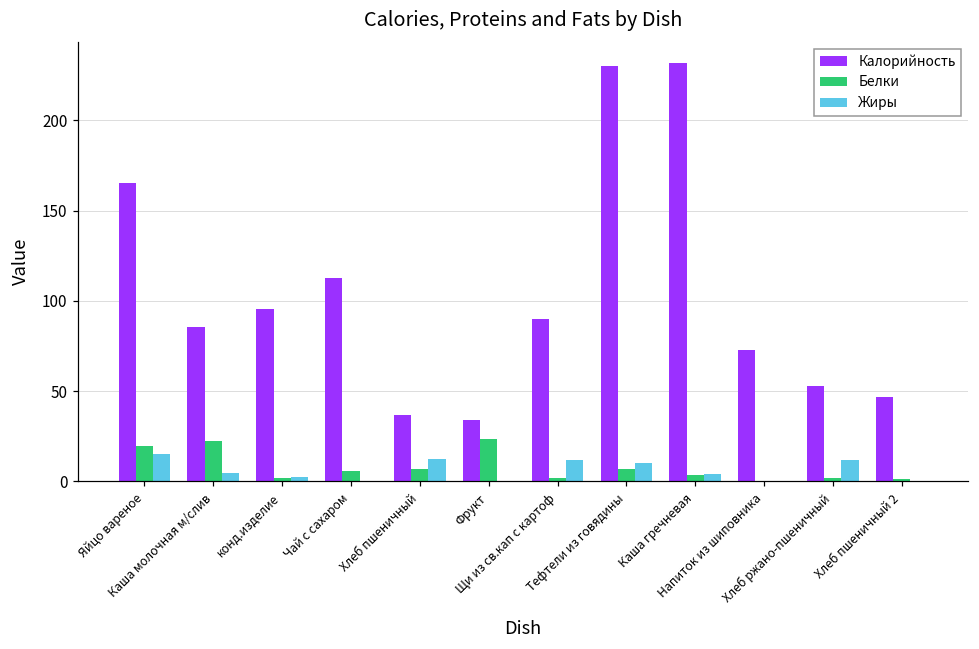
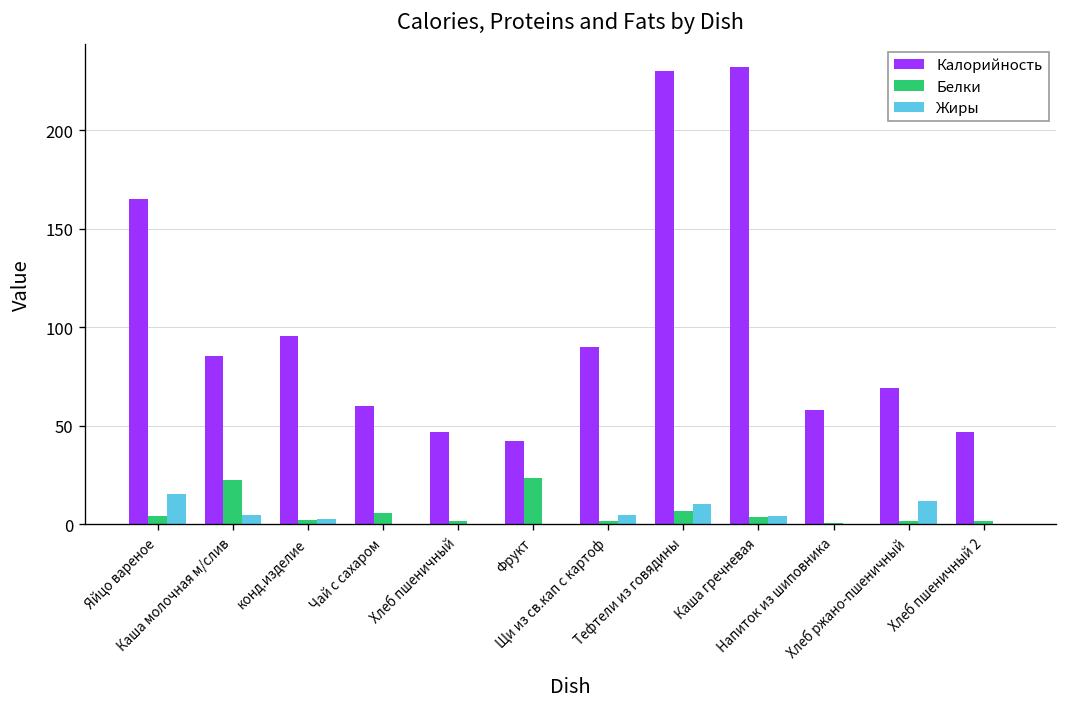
Белки, Яйцо вареное: 19 -> 4
Калорийность, Чай с сахаром: 113 -> 60
Калорийность, Хлеб пшеничный: 37 -> 47
Белки, Хлеб пшеничный: 7 -> 2
Жиры, Хлеб пшеничный: 12 -> 0
Калорийность, Фрукт: 34 -> 42
Жиры, Щи из св.кап с картоф: 12 -> 5
Калорийность, Напиток из шиповника: 73 -> 58
Калорийность, Хлеб ржано-пшеничный: 53 -> 69
